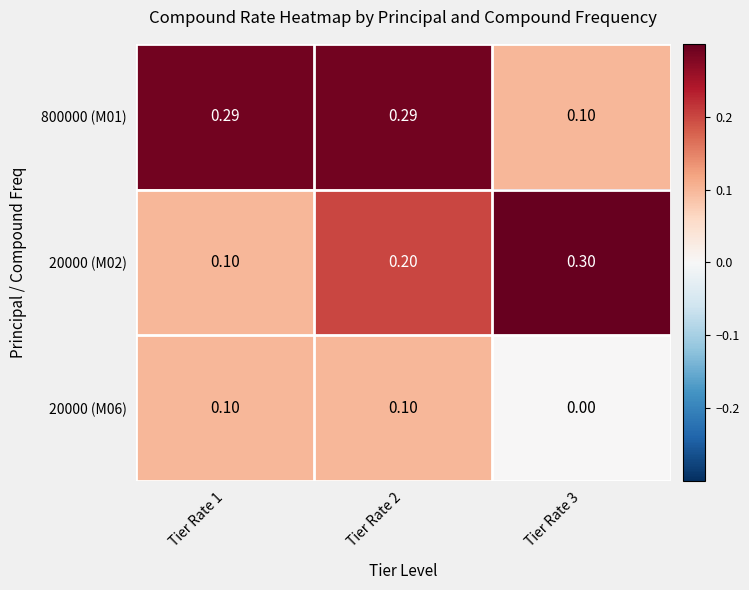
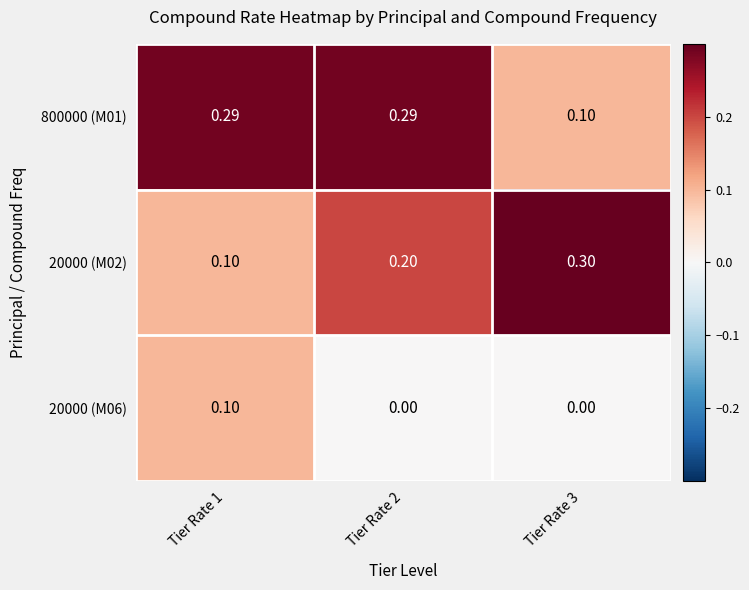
20000 (M06), Tier Rate 2: 0.10 -> 0.00
